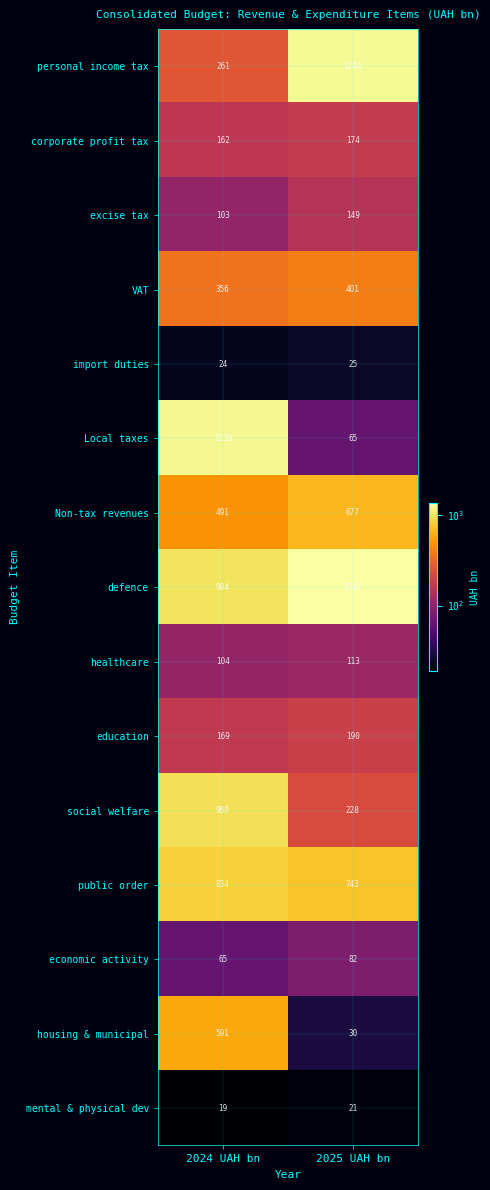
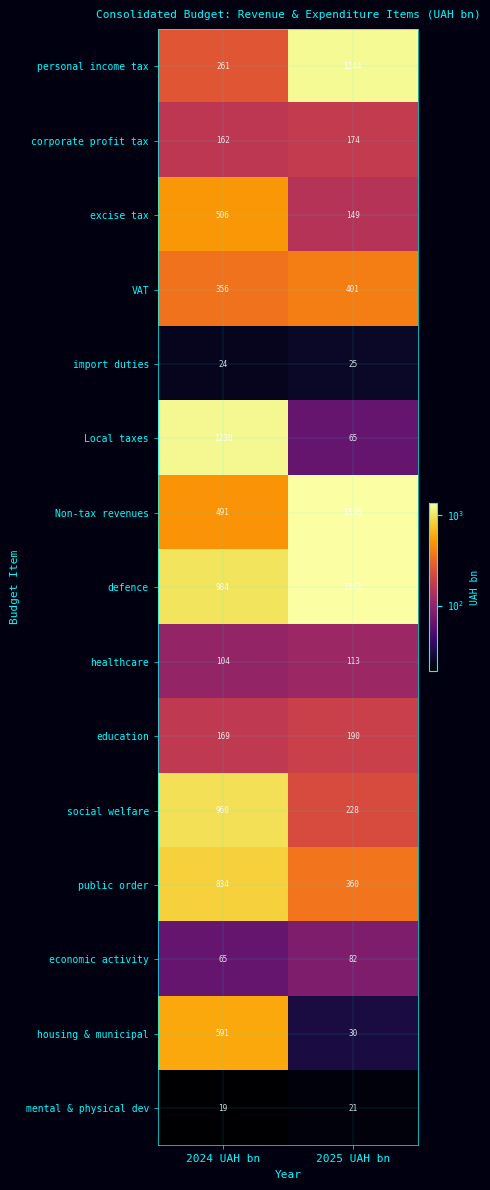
excise tax, 2024 UAH bn: 103 -> 506
Non-tax revenues, 2025 UAH bn: 677 -> 1336
public order, 2025 UAH bn: 743 -> 360
